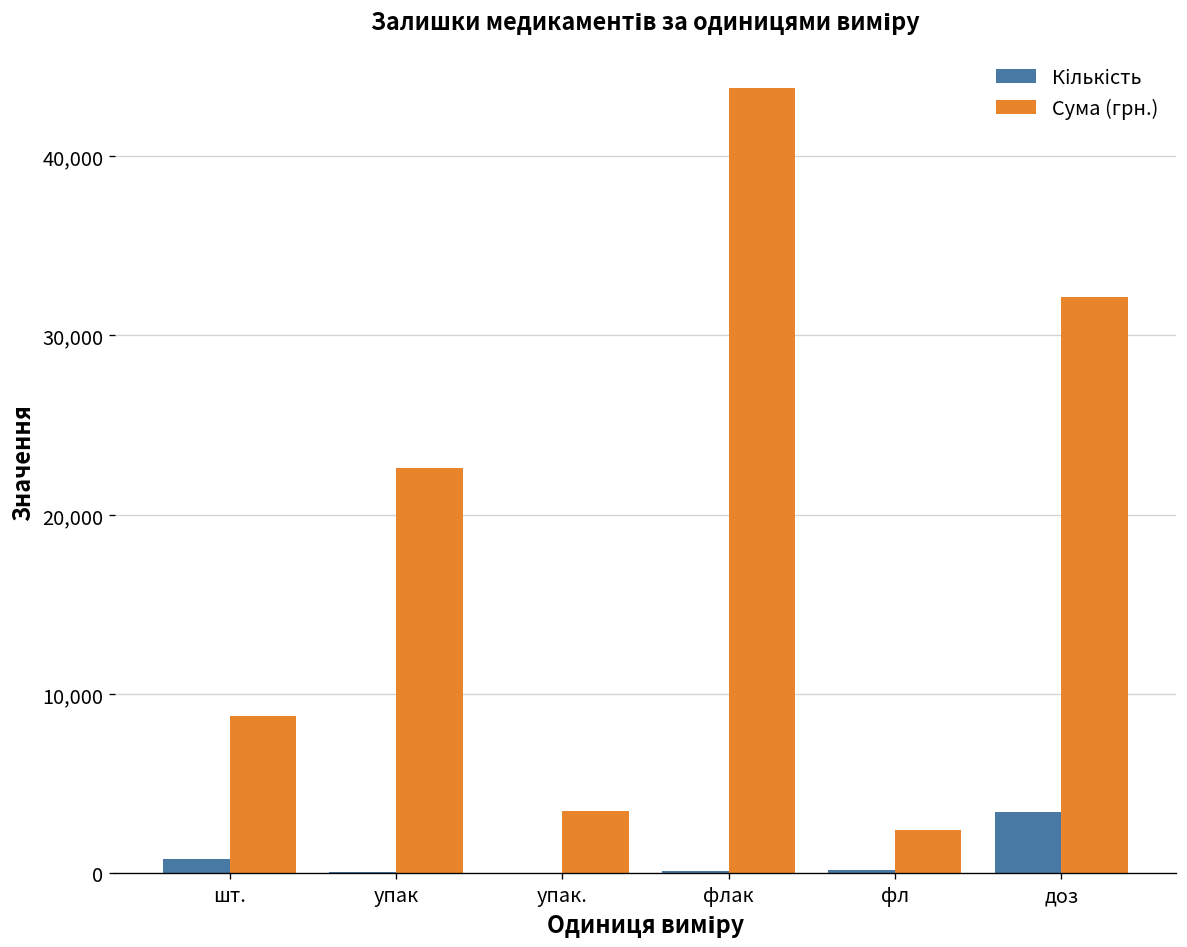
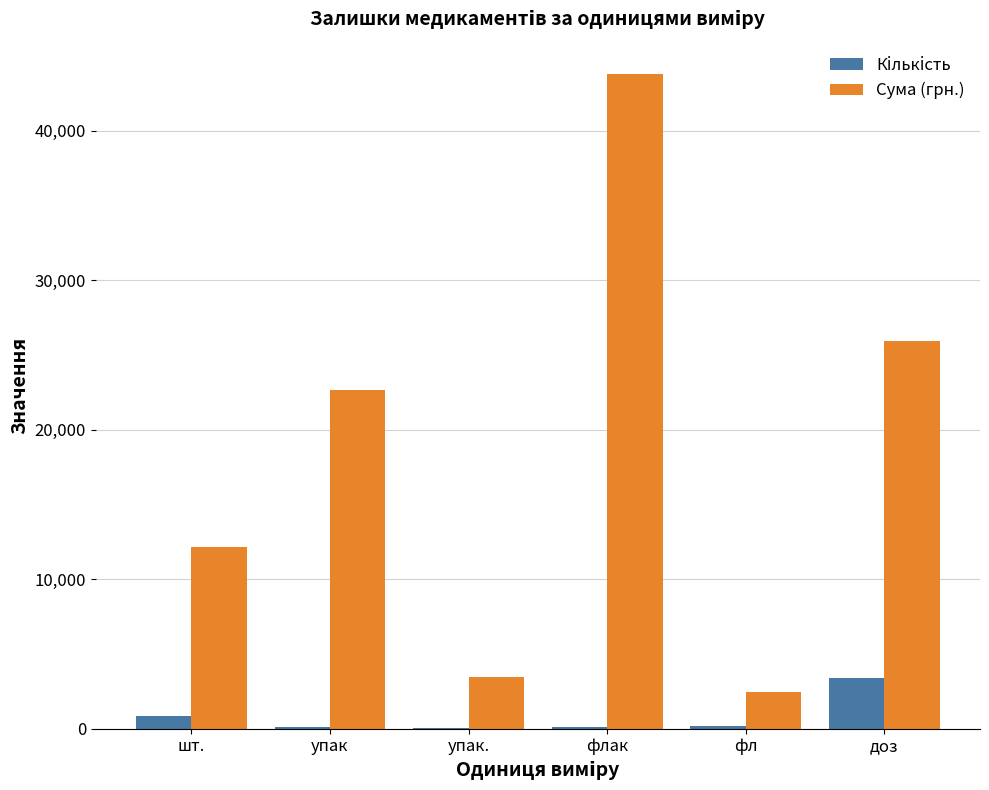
Сума (грн.), шт.: 8,800 -> 12,100
Сума (грн.), доз: 32,200 -> 26,000
